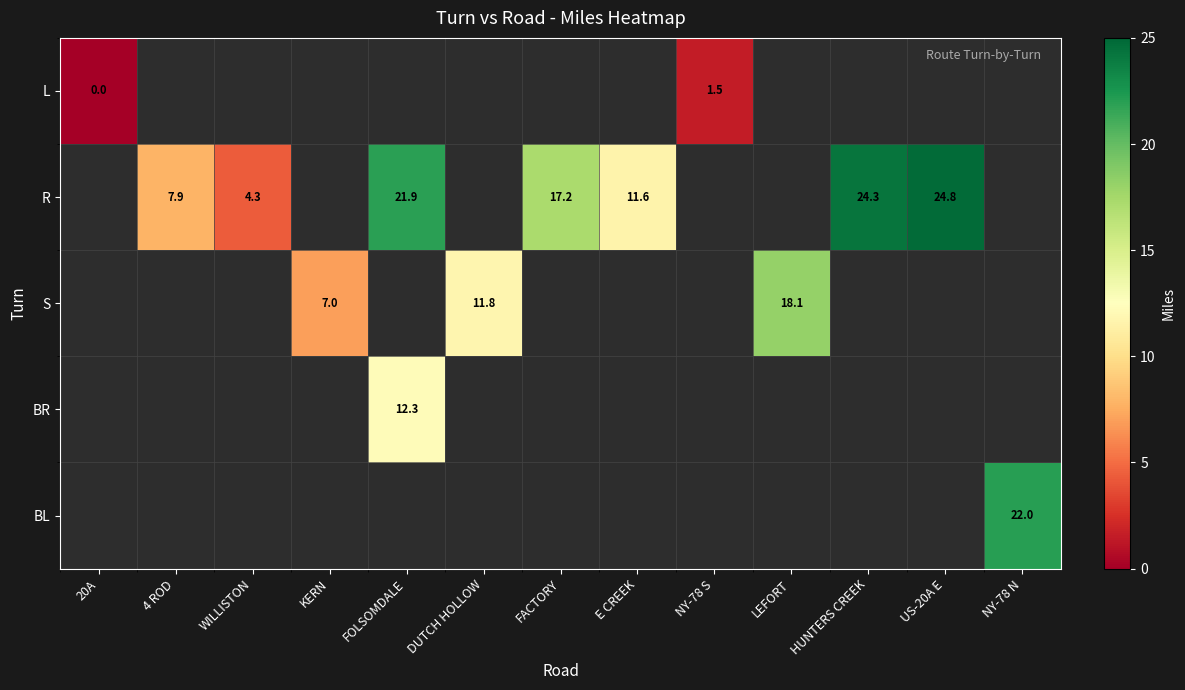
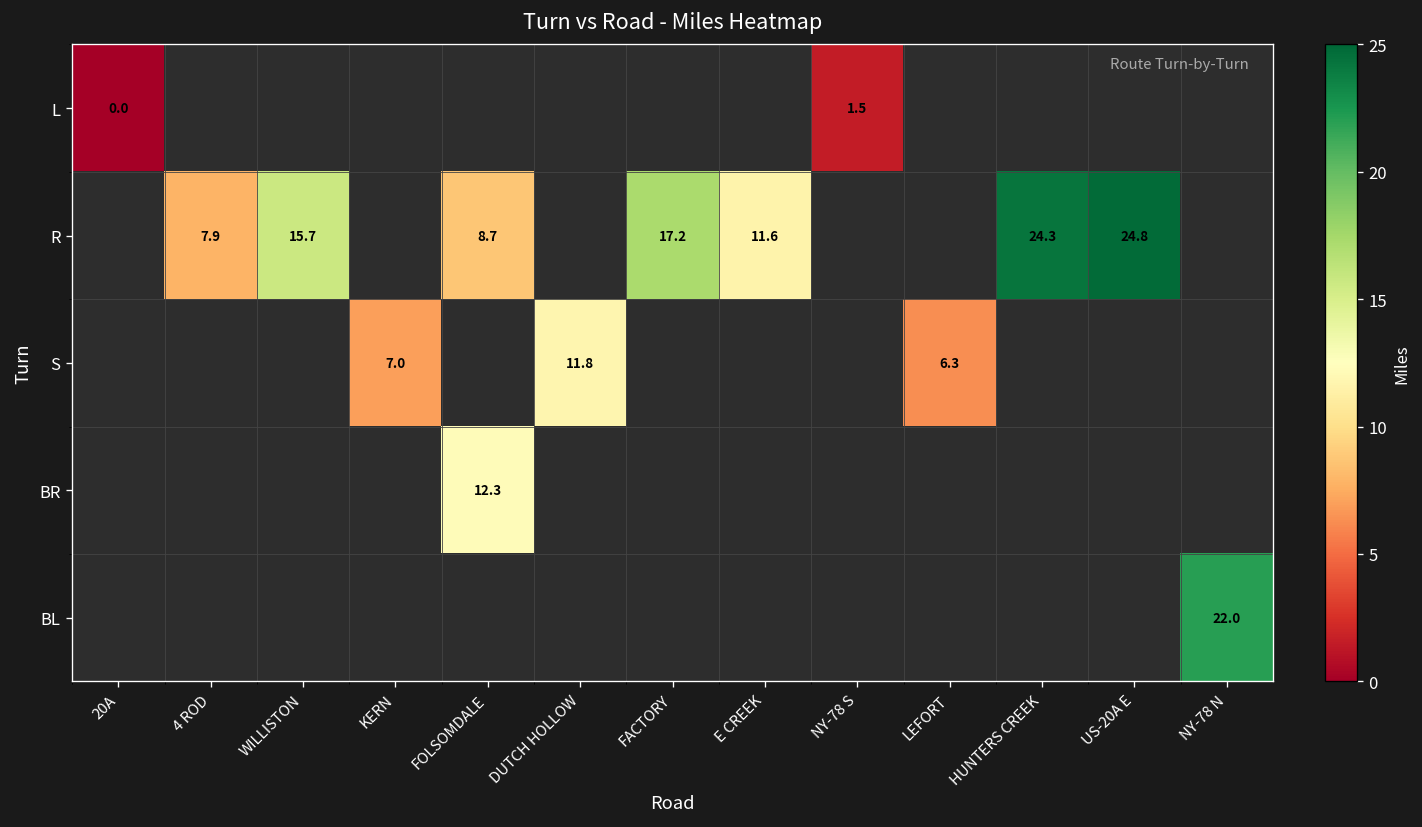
R, WILLISTON: 4.3 -> 15.7
R, FOLSOMDALE: 21.9 -> 8.7
S, LEFORT: 18.1 -> 6.3
